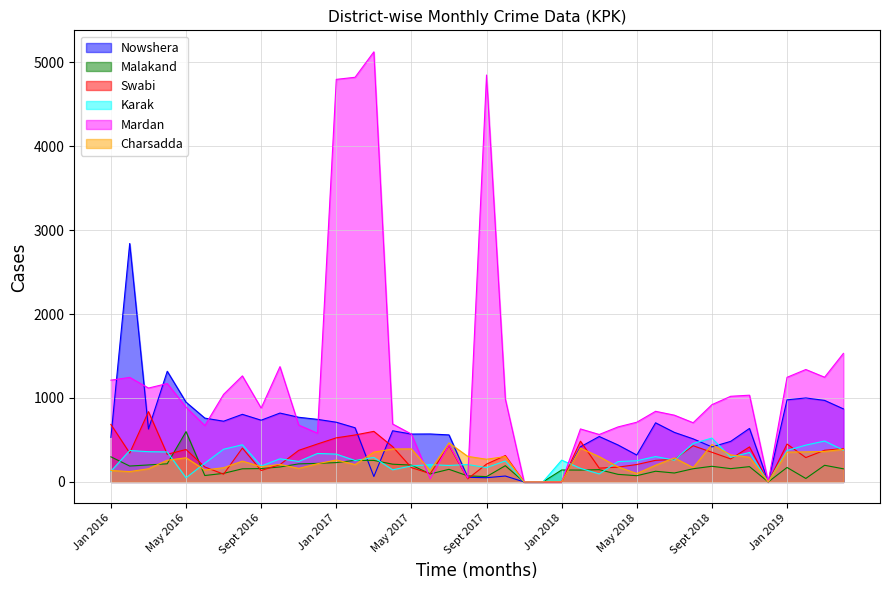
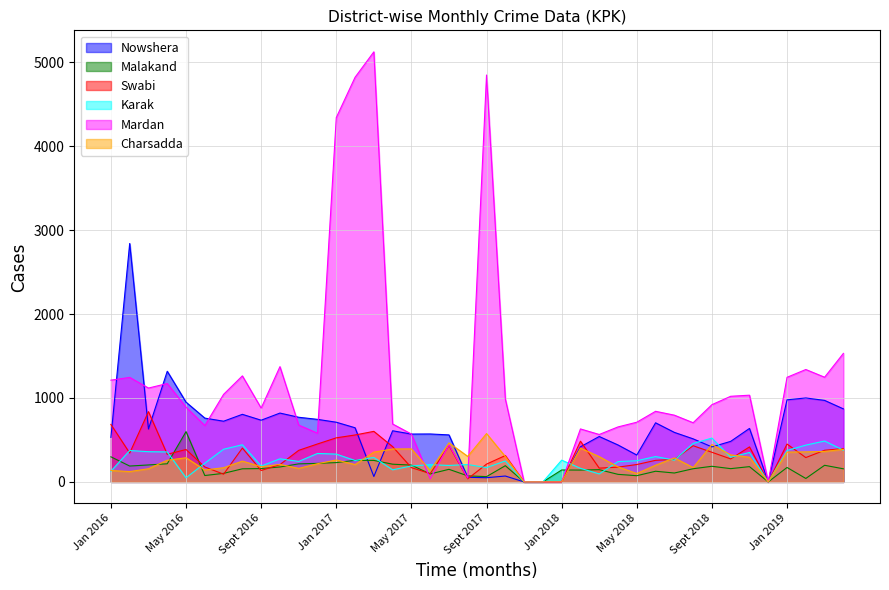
Mardan, Jan 2017: 4800 -> 4300
Charsadda, Sept 2017: 300 -> 600
